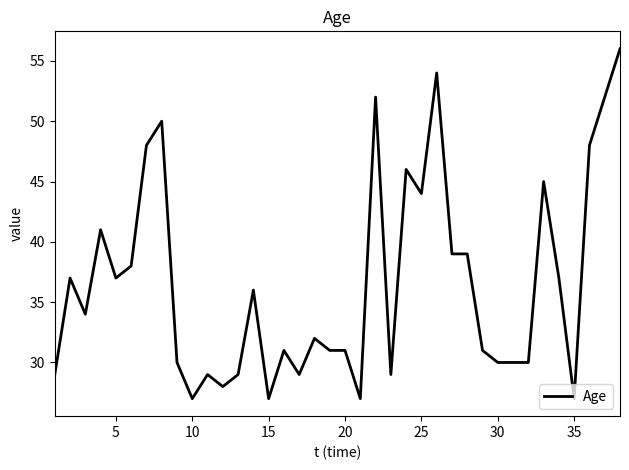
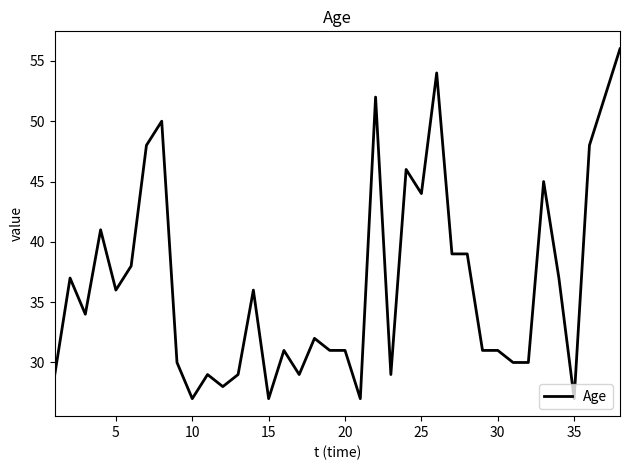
5: 37 -> 36
30: 30 -> 31
